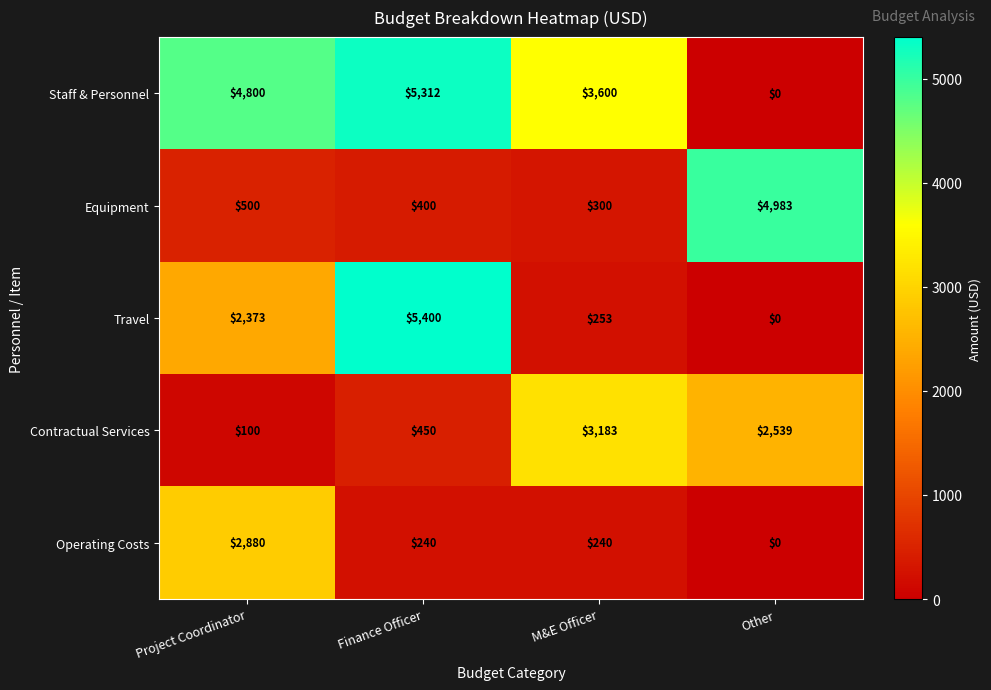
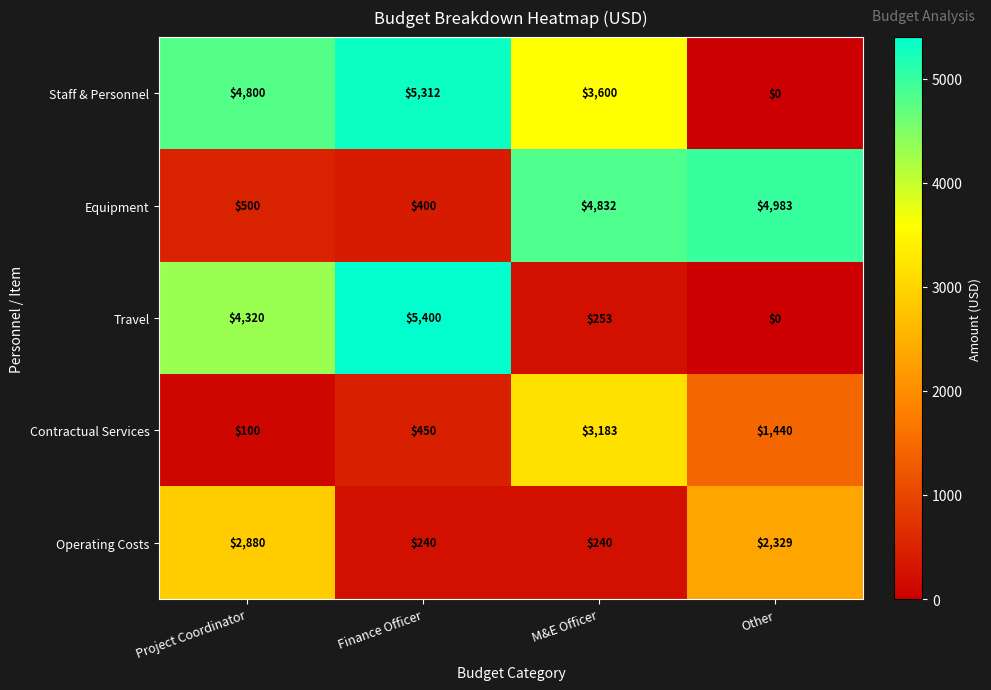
Equipment, M&E Officer: $300 -> $4,832
Travel, Project Coordinator: $2,373 -> $4,320
Contractual Services, Other: $2,539 -> $1,440
Operating Costs, Other: $0 -> $2,329
